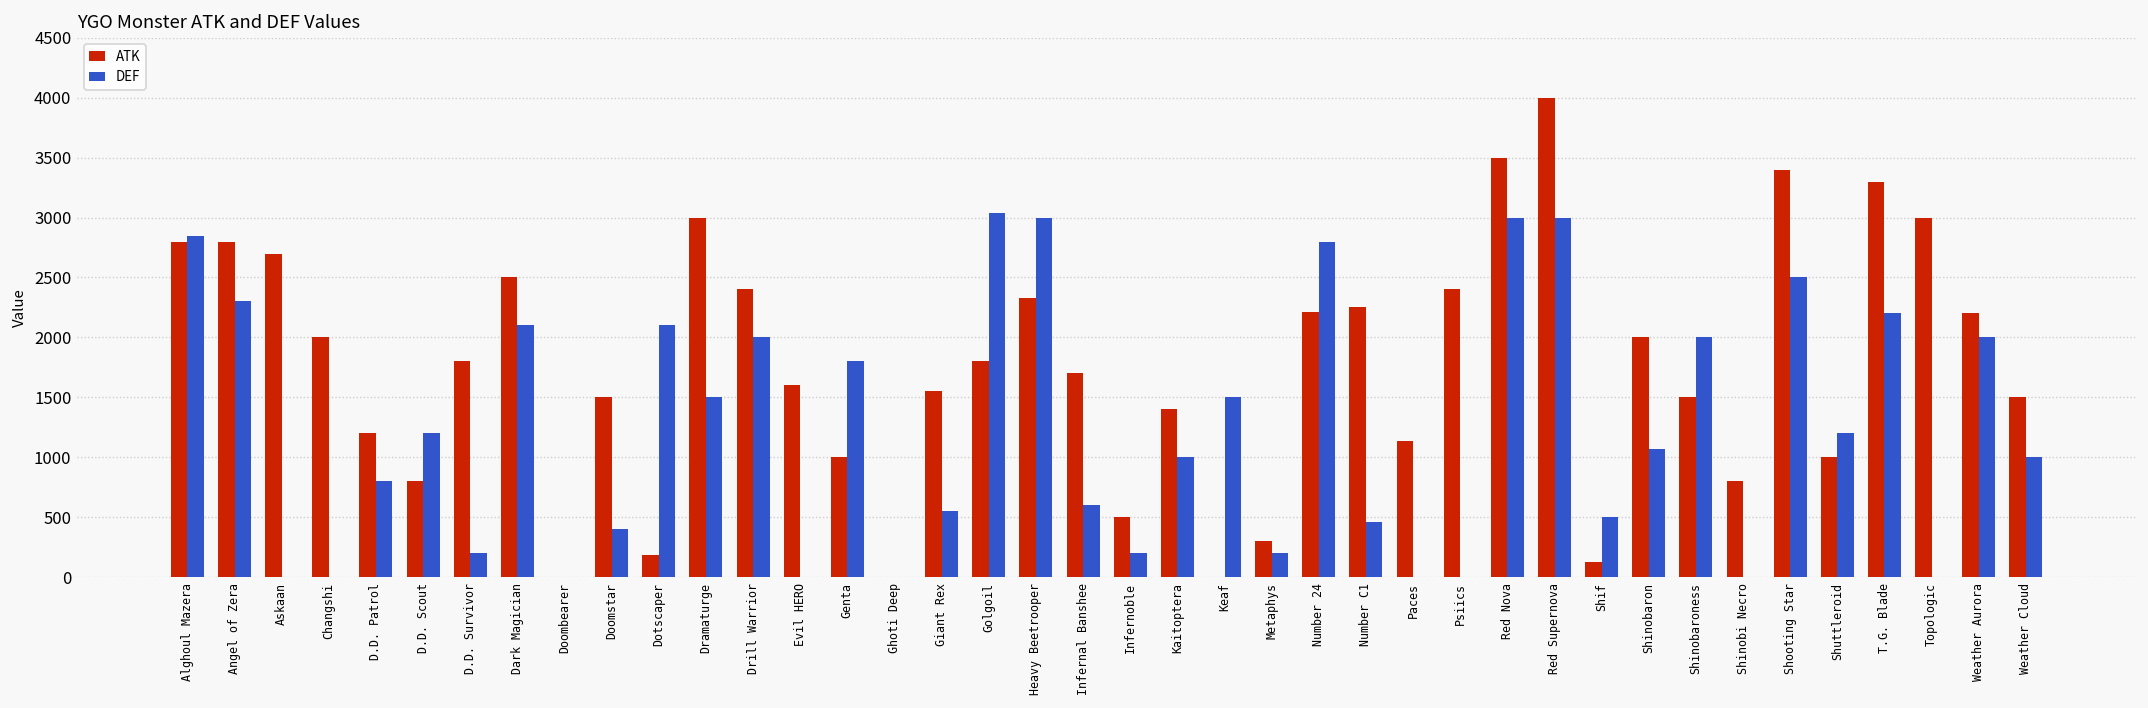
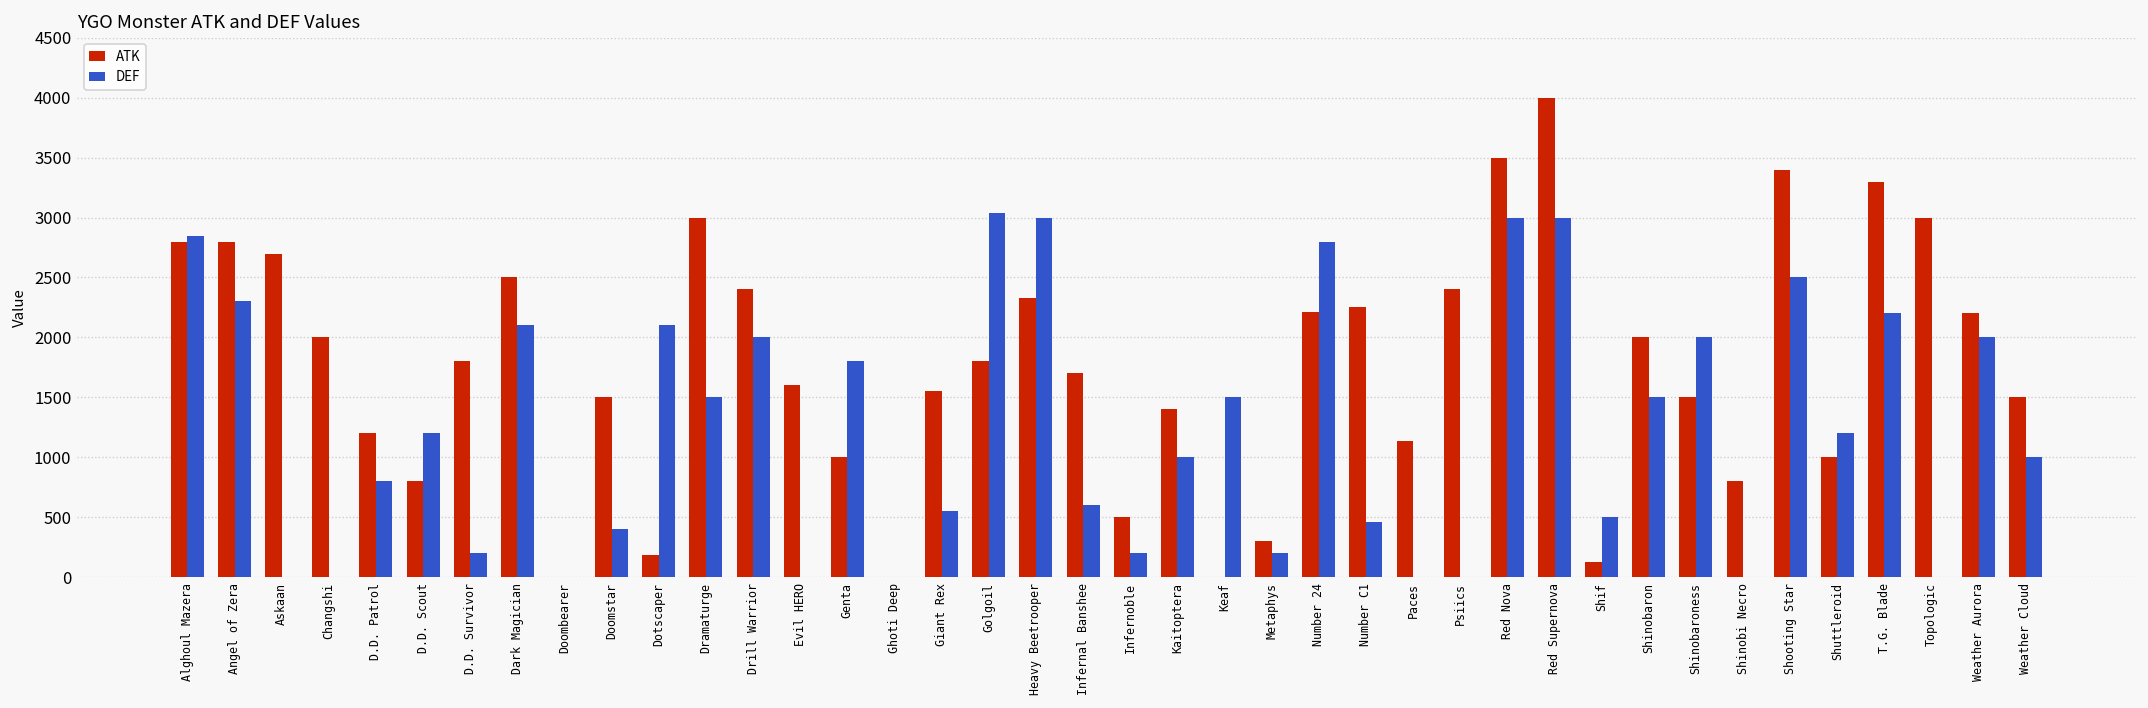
DEF, Shinobaron: 1100 -> 1500
